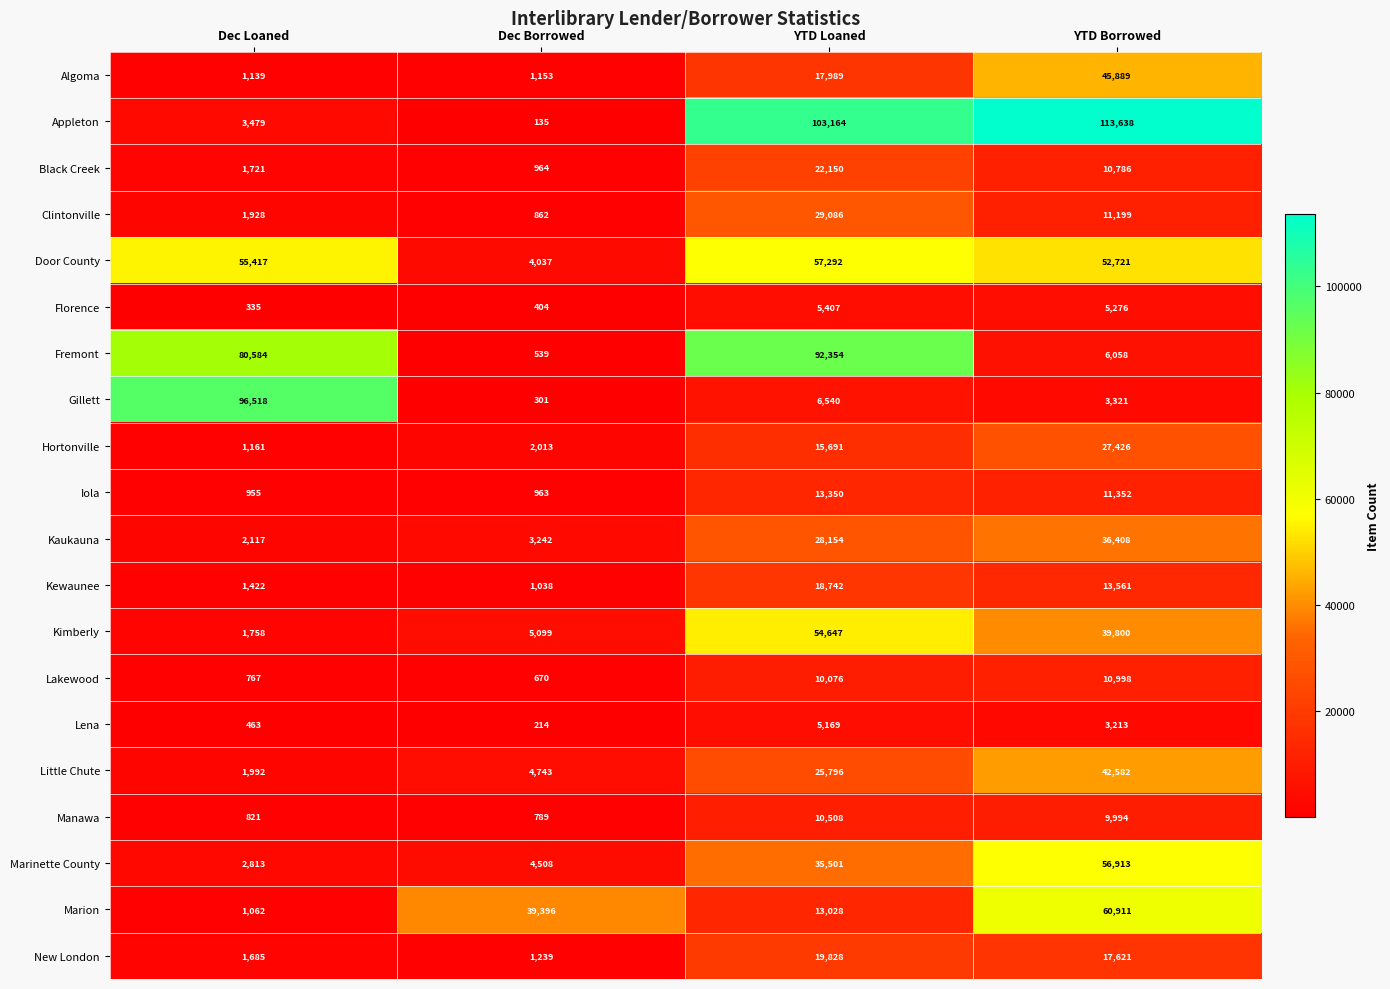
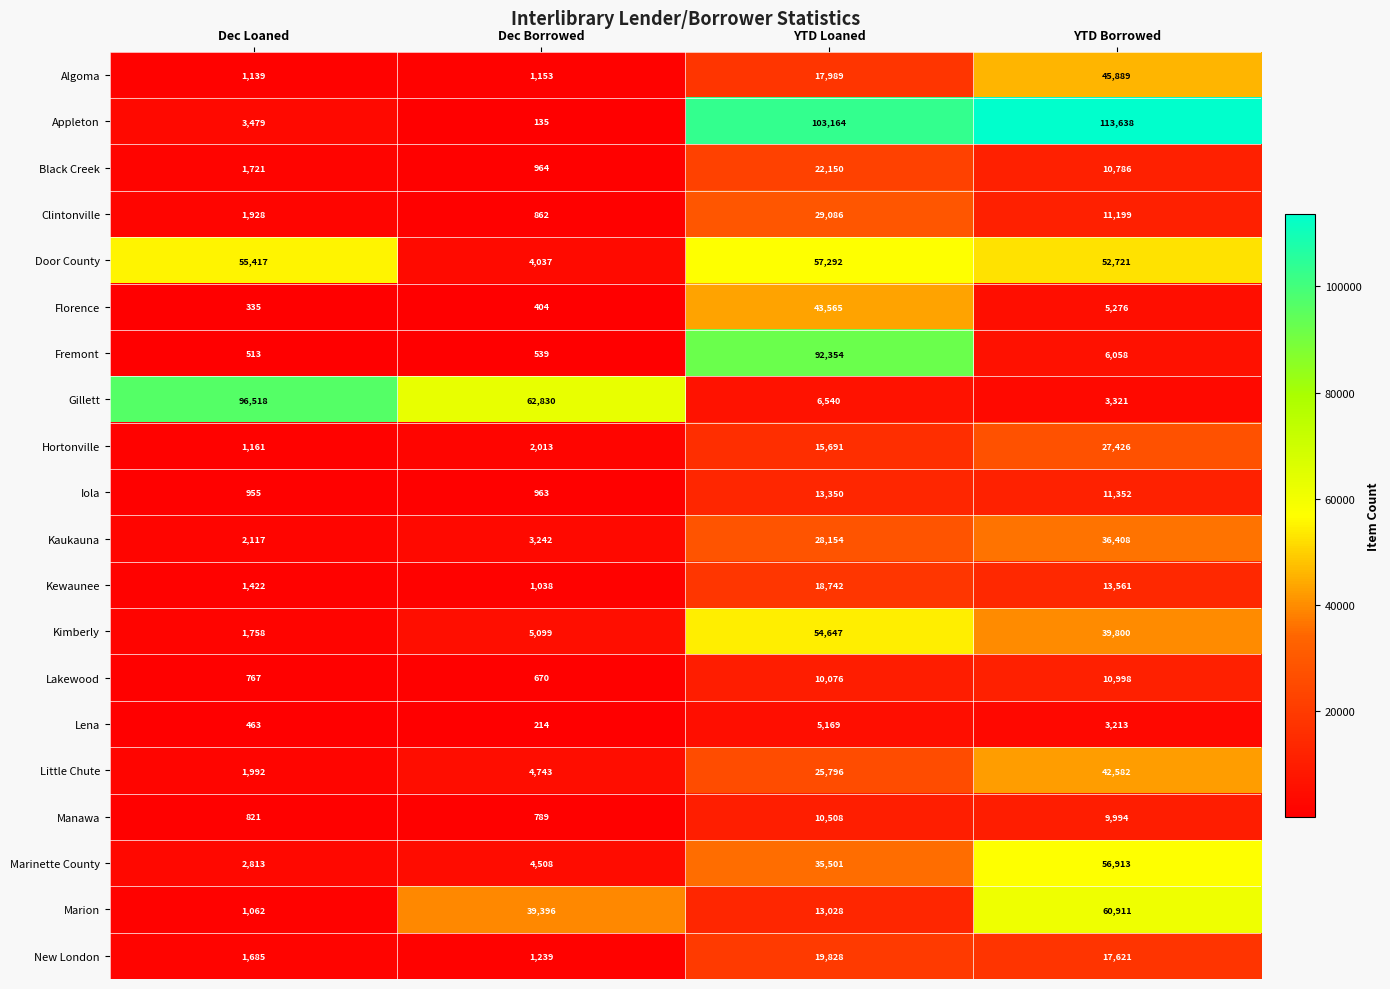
Florence, YTD Loaned: 5,407 -> 43,565
Fremont, Dec Loaned: 80,584 -> 513
Gillett, Dec Borrowed: 301 -> 62,830
